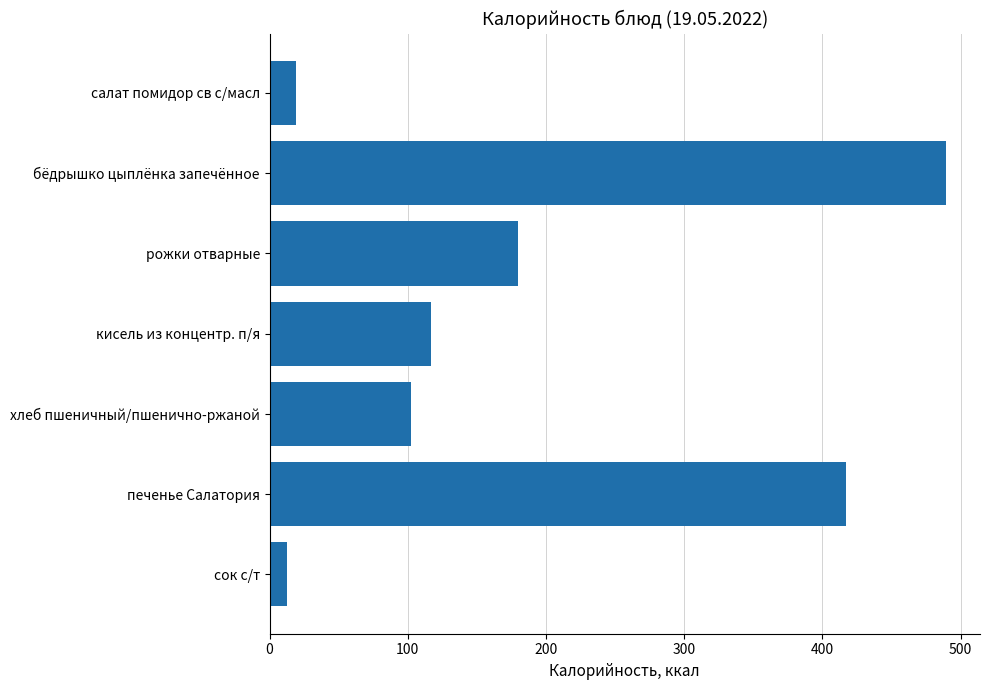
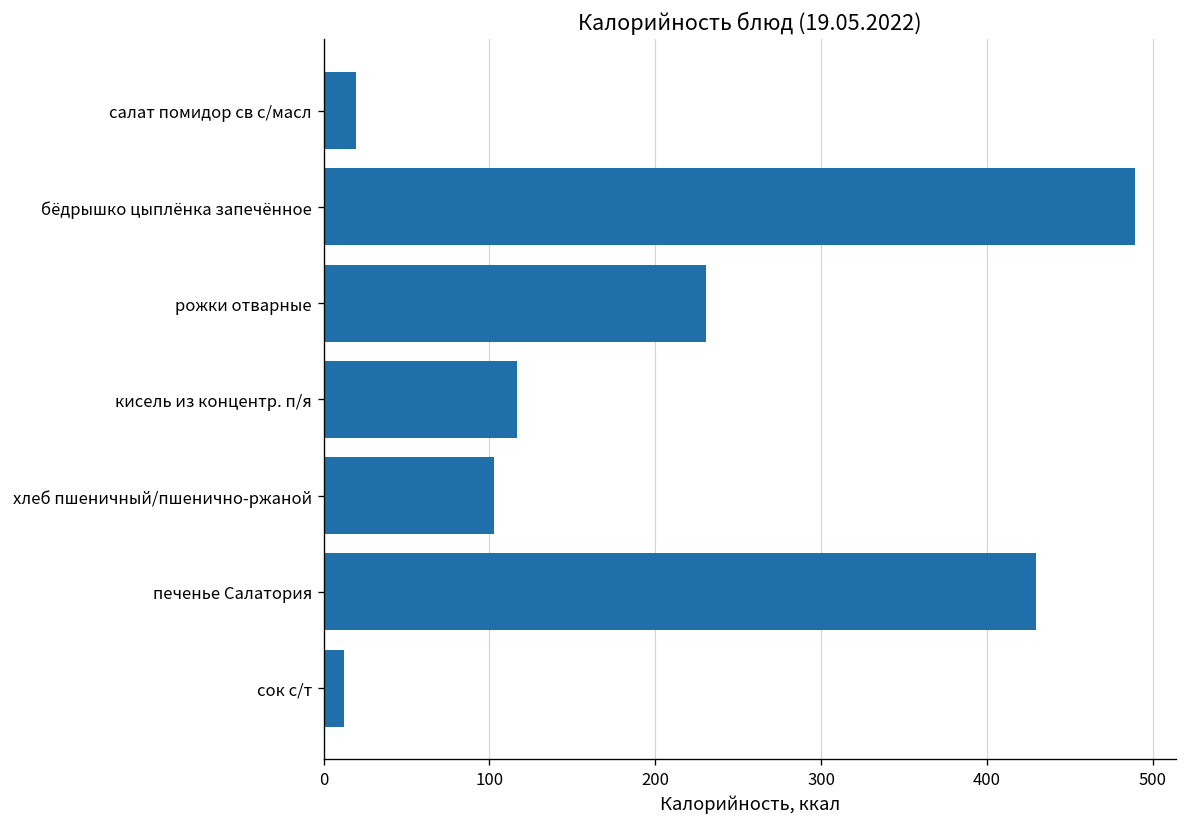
рожки отварные: 179 -> 231
печенье Салатория: 417 -> 430
